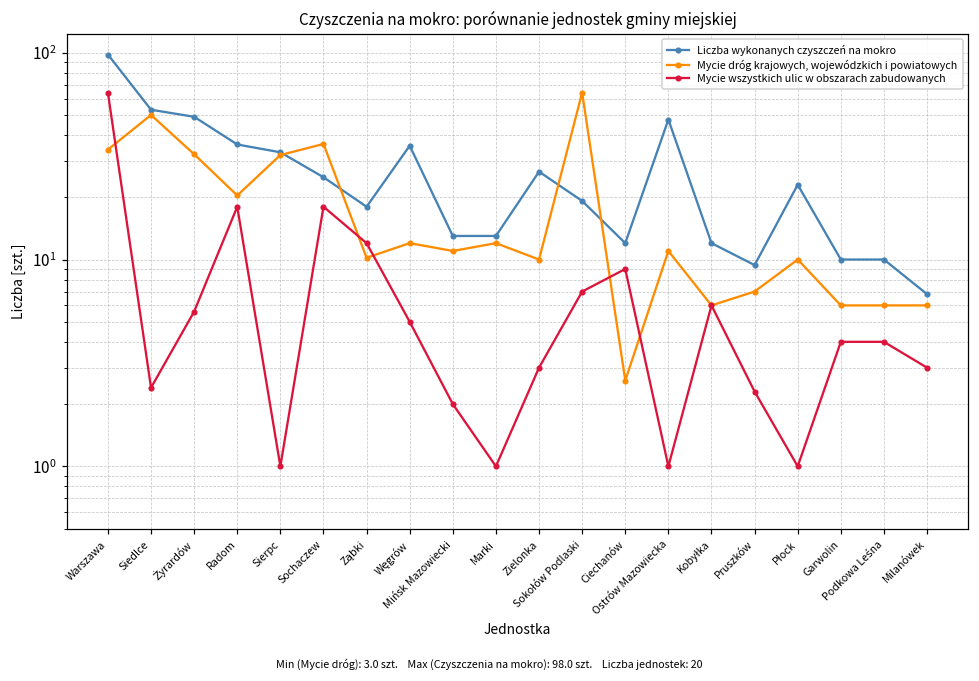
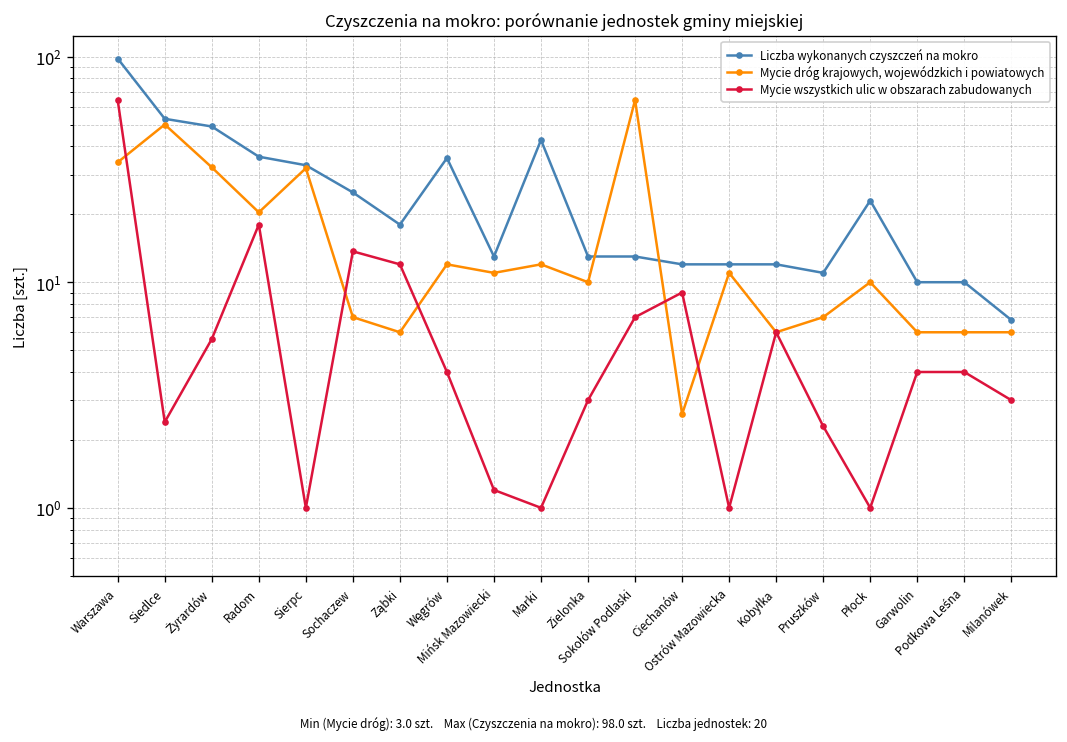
Mycie dróg krajowych, wojewódzkich i powiatowych, Sochaczew: 36 -> 7.0
Mycie wszystkich ulic w obszarach zabudowanych, Sochaczew: 18 -> 14
Mycie dróg krajowych, wojewódzkich i powiatowych, Ząbki: 10 -> 6.0
Mycie wszystkich ulic w obszarach zabudowanych, Węgrów: 5 -> 4
Mycie wszystkich ulic w obszarach zabudowanych, Mińsk Mazowiecki: 2.0 -> 1.2
Liczba wykonanych czyszczeń na mokro, Marki: 13 -> 43
Liczba wykonanych czyszczeń na mokro, Zielonka: 27 -> 13
Liczba wykonanych czyszczeń na mokro, Sokołów Podlaski: 19 -> 13
Liczba wykonanych czyszczeń na mokro, Ostrów Mazowiecka: 48 -> 12
Liczba wykonanych czyszczeń na mokro, Pruszków: 9 -> 11
